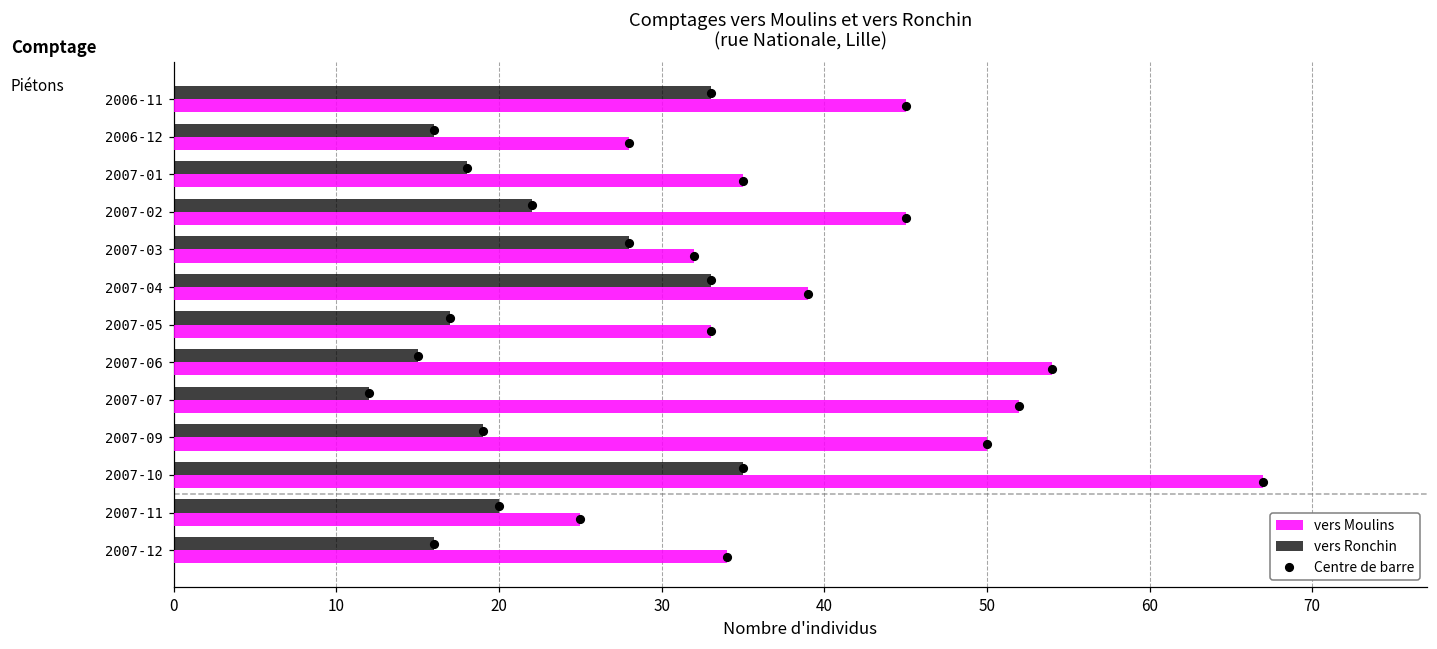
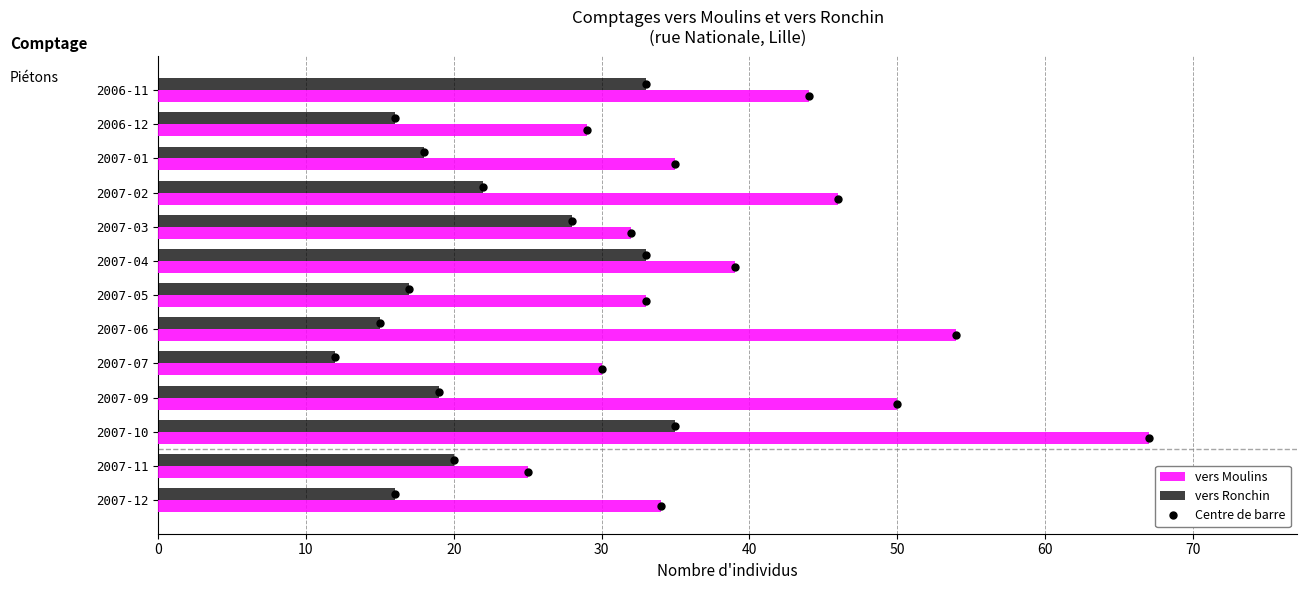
vers Moulins, 2006-11: 45 -> 44
vers Moulins, 2006-12: 28 -> 29
vers Moulins, 2007-02: 45 -> 46
vers Moulins, 2007-07: 52 -> 30
